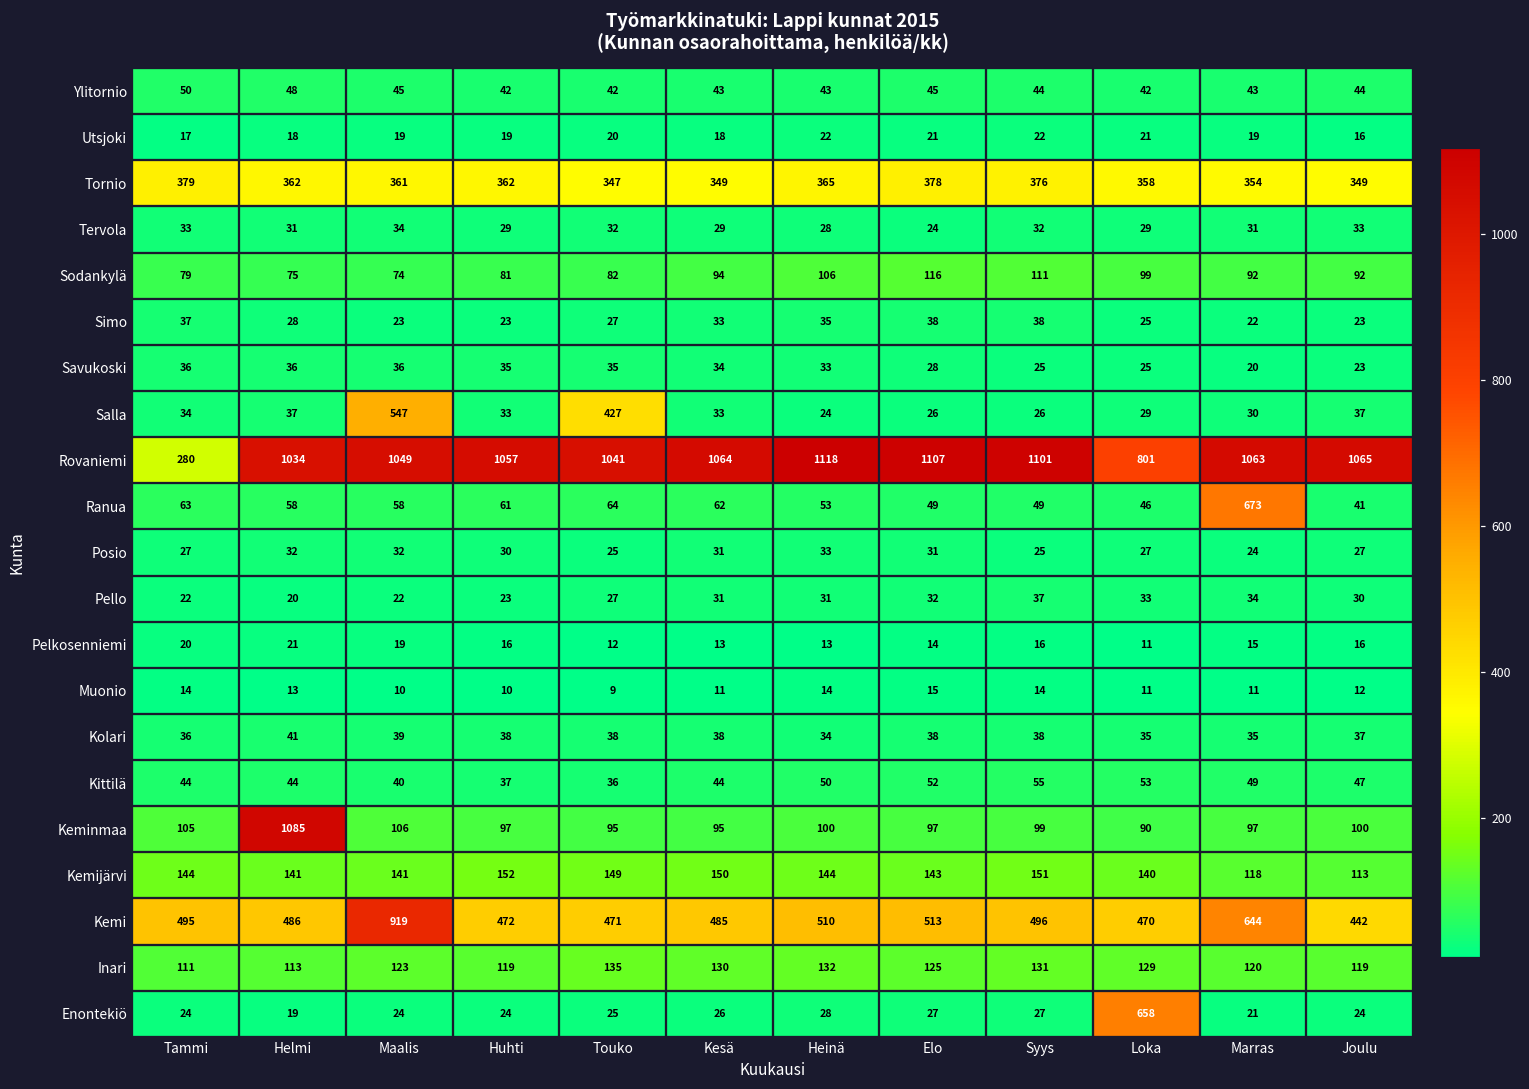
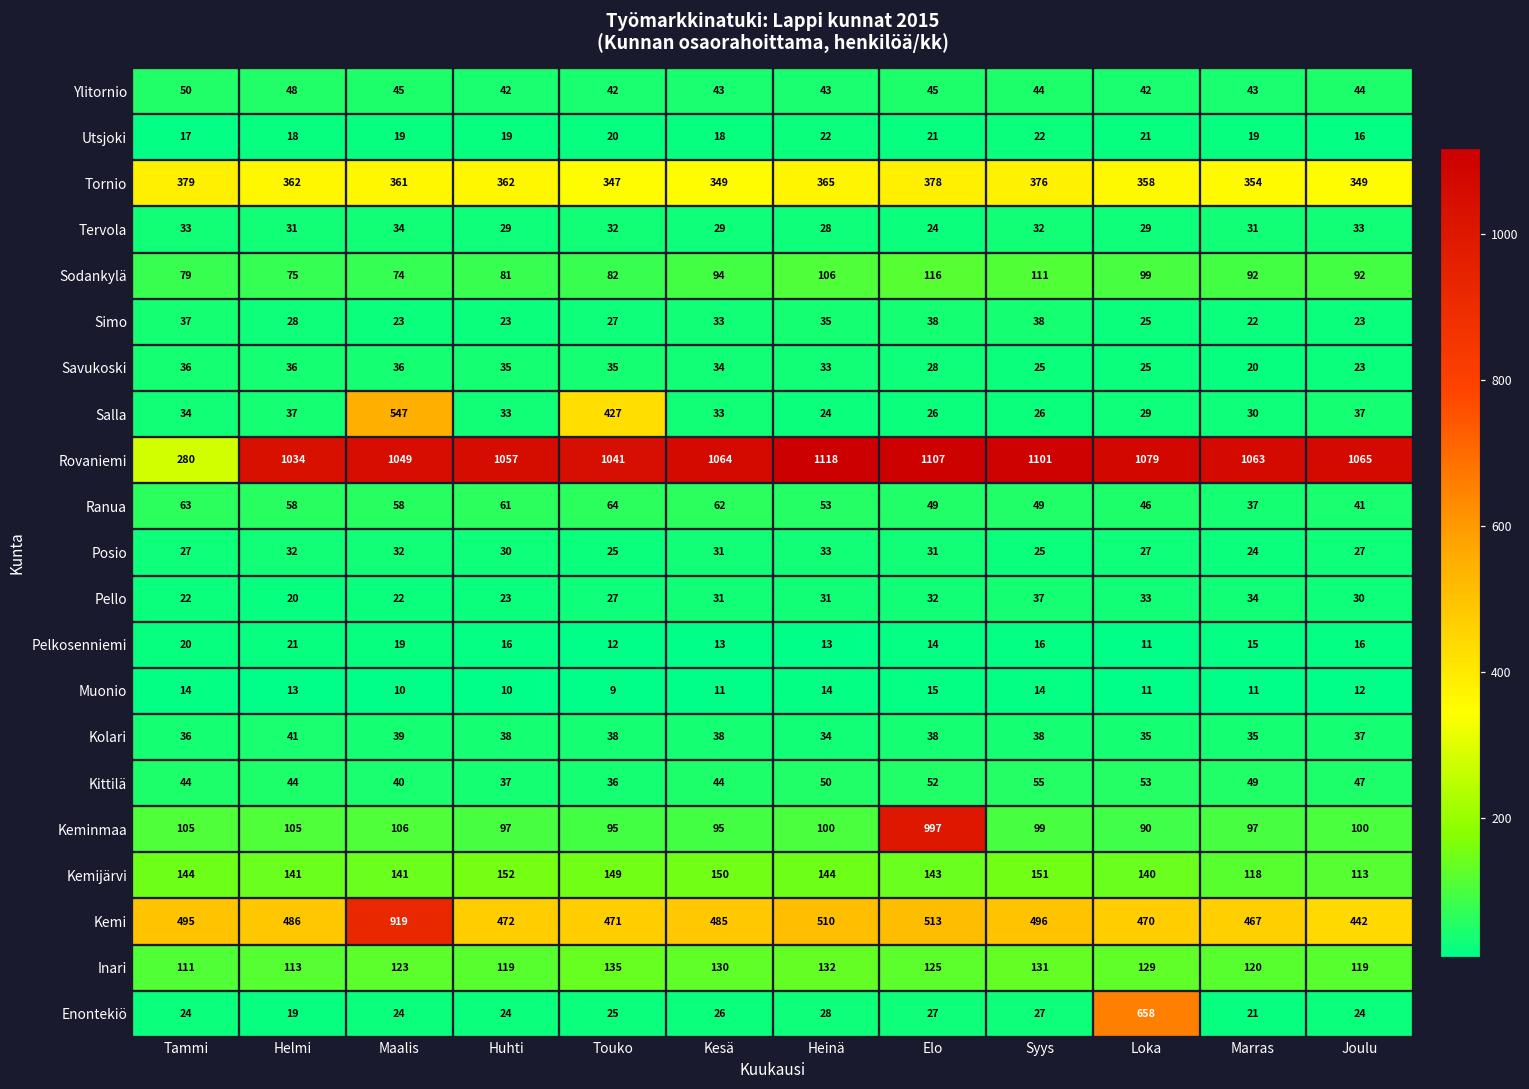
Rovaniemi, Loka: 801 -> 1079
Ranua, Marras: 673 -> 37
Keminmaa, Helmi: 1085 -> 105
Keminmaa, Elo: 97 -> 997
Kemi, Marras: 644 -> 467
